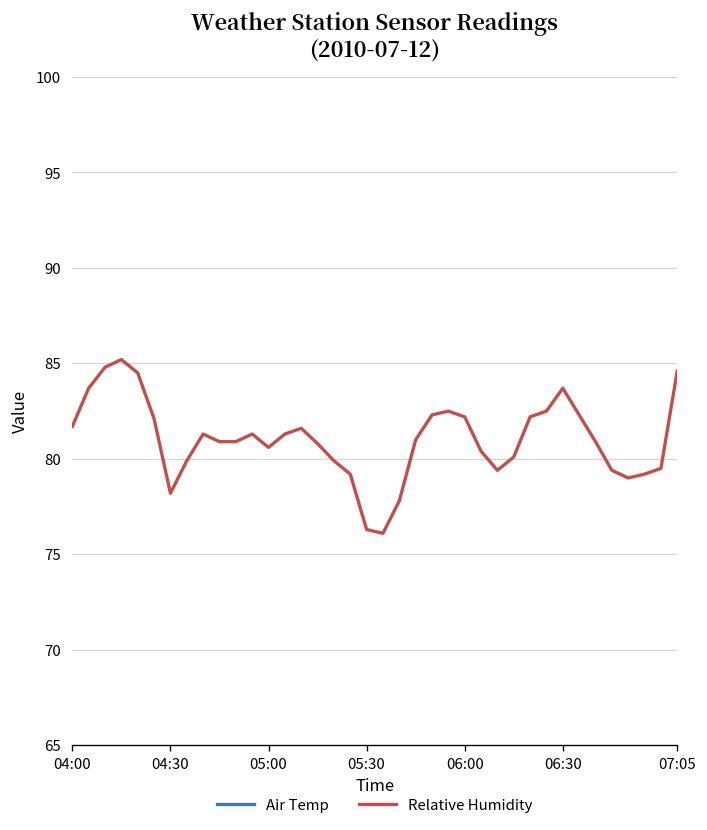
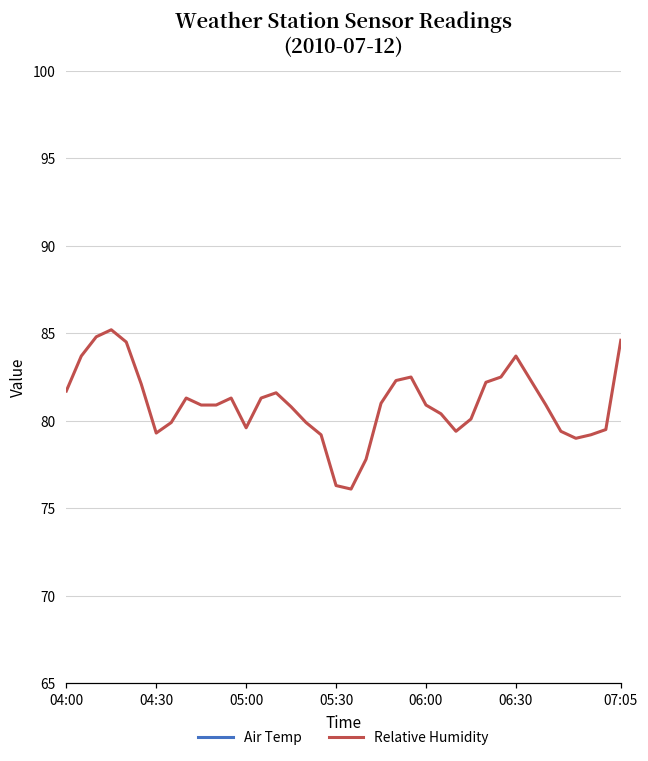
Relative Humidity, 04:30: 78.2 -> 79.3
Relative Humidity, 05:00: 80.6 -> 79.6
Relative Humidity, 06:00: 82.2 -> 80.9
